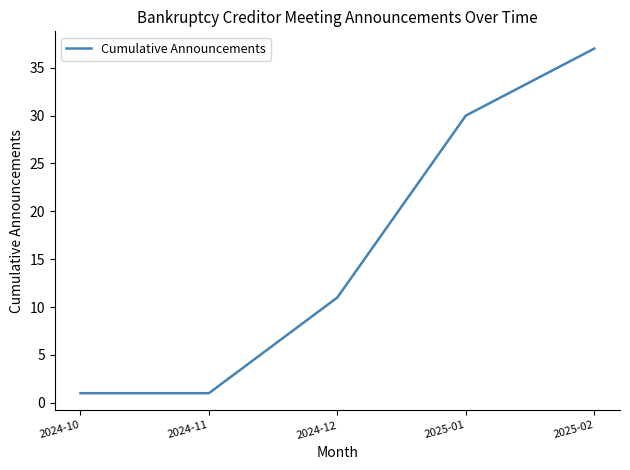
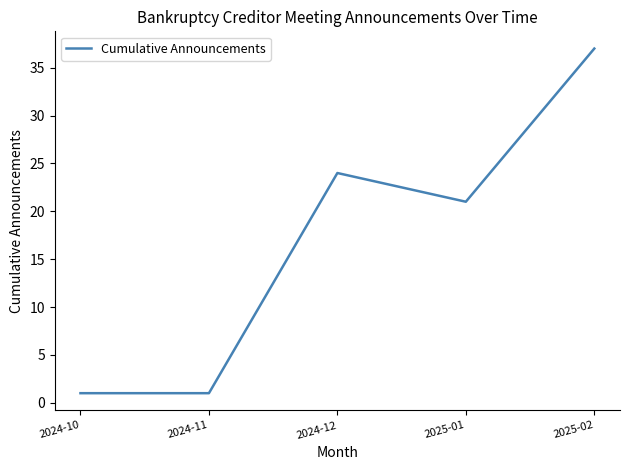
2024-12: 11 -> 24
2025-01: 30 -> 21
